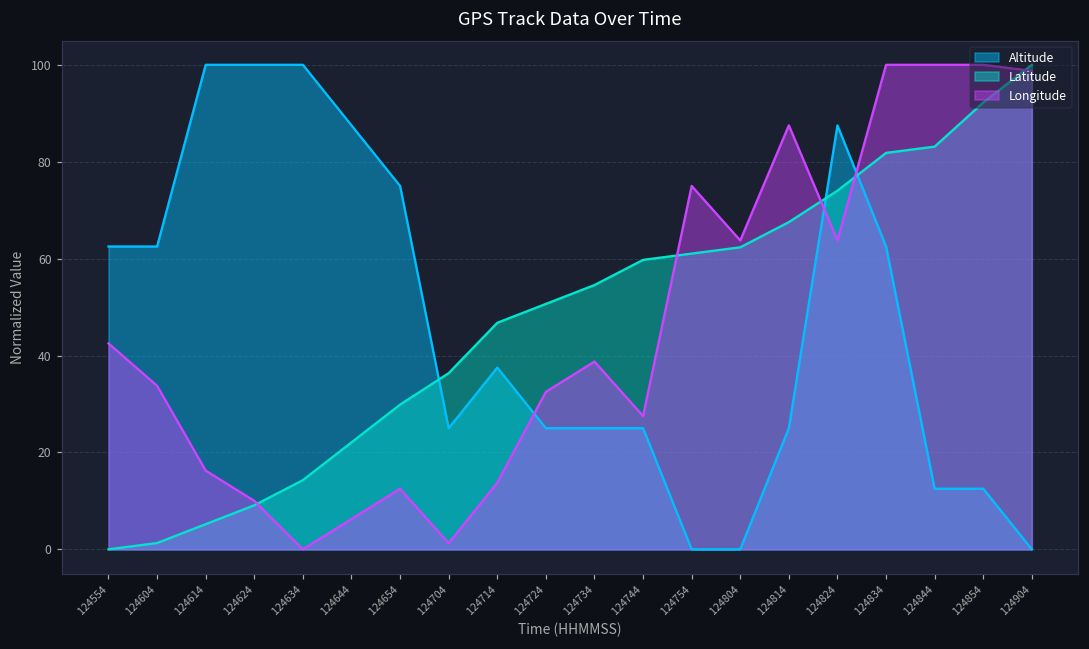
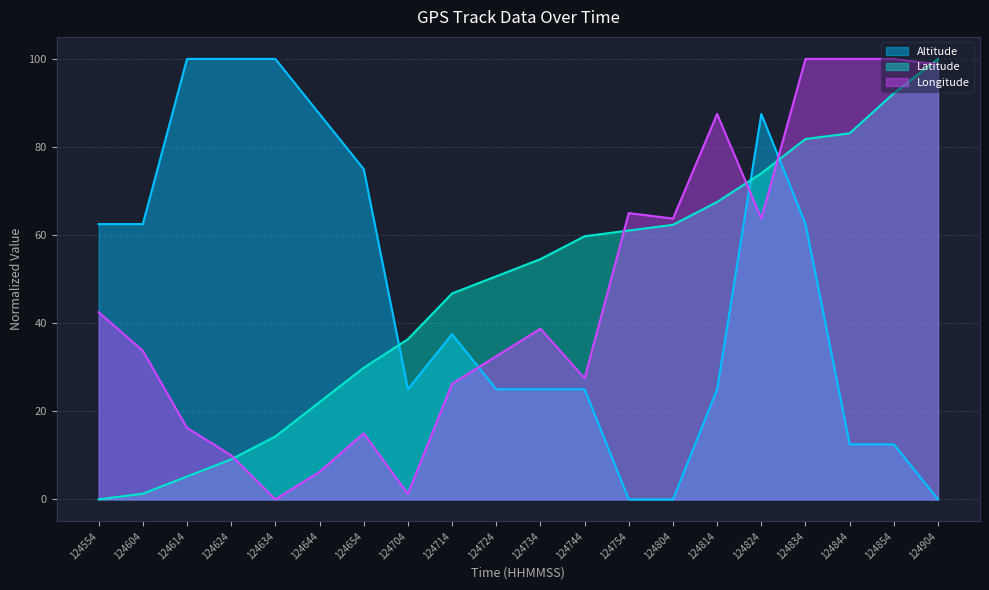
Longitude, 124654: 12 -> 15
Longitude, 124714: 14 -> 26
Longitude, 124754: 75 -> 65
